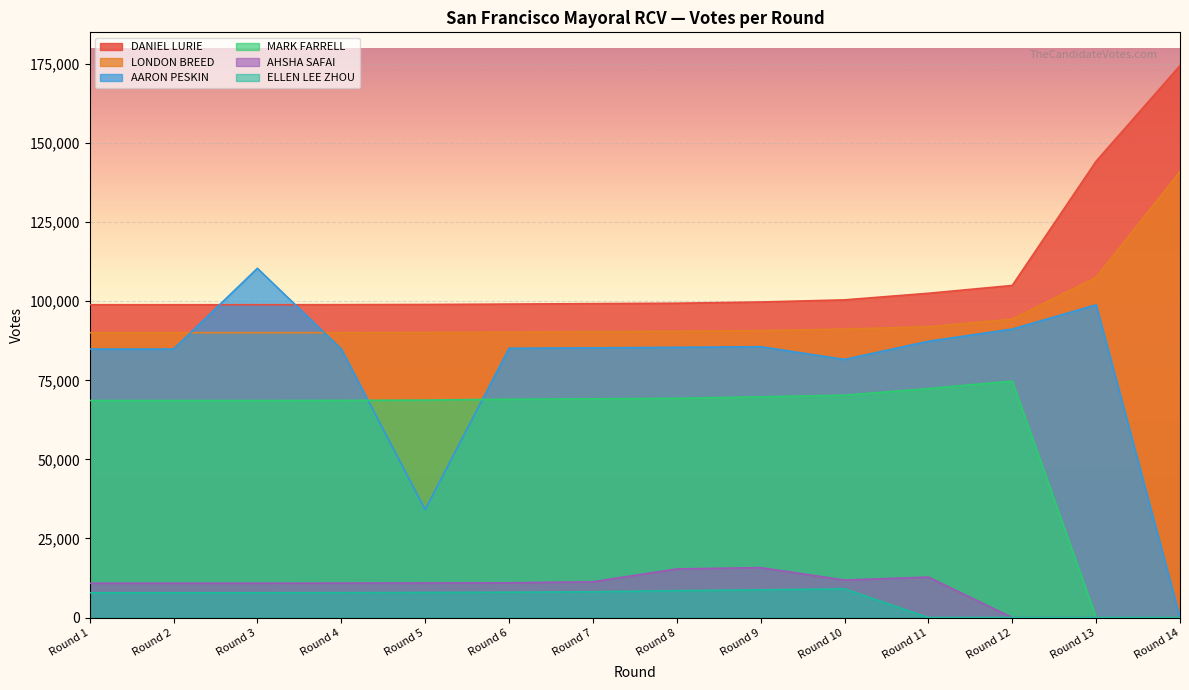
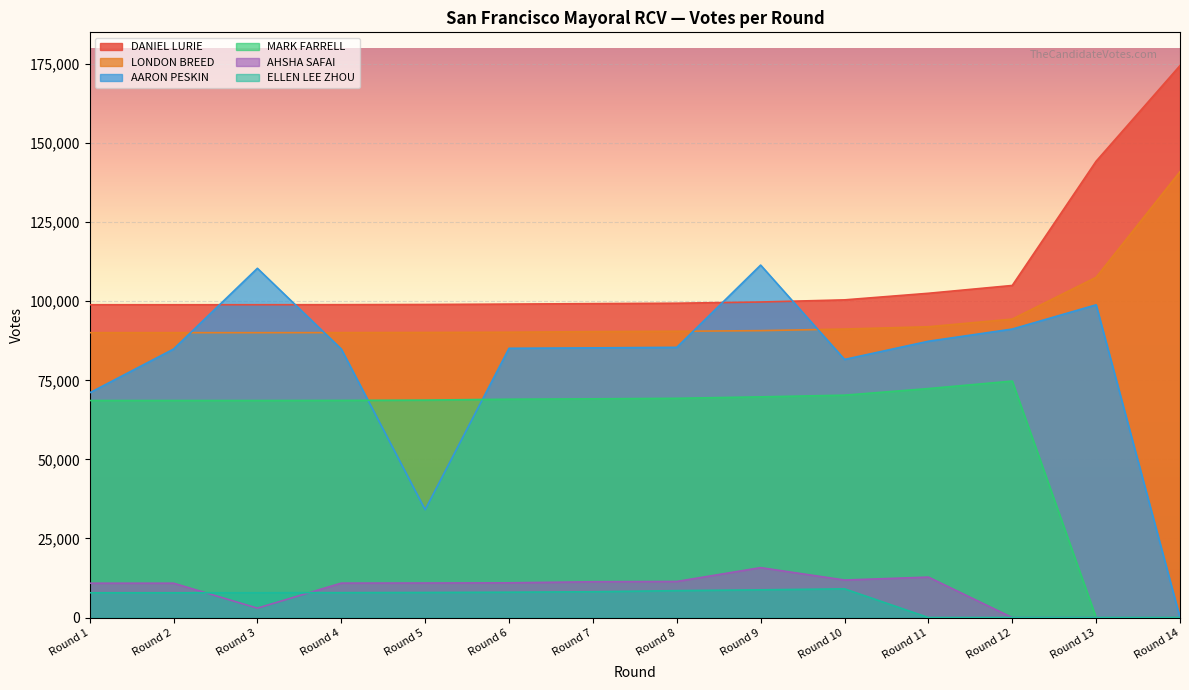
AARON PESKIN, Round 1: 85,000 -> 71,000
AHSHA SAFAI, Round 3: 11,000 -> 3,000
AHSHA SAFAI, Round 8: 15,000 -> 11,000
AARON PESKIN, Round 9: 86,000 -> 111,000
